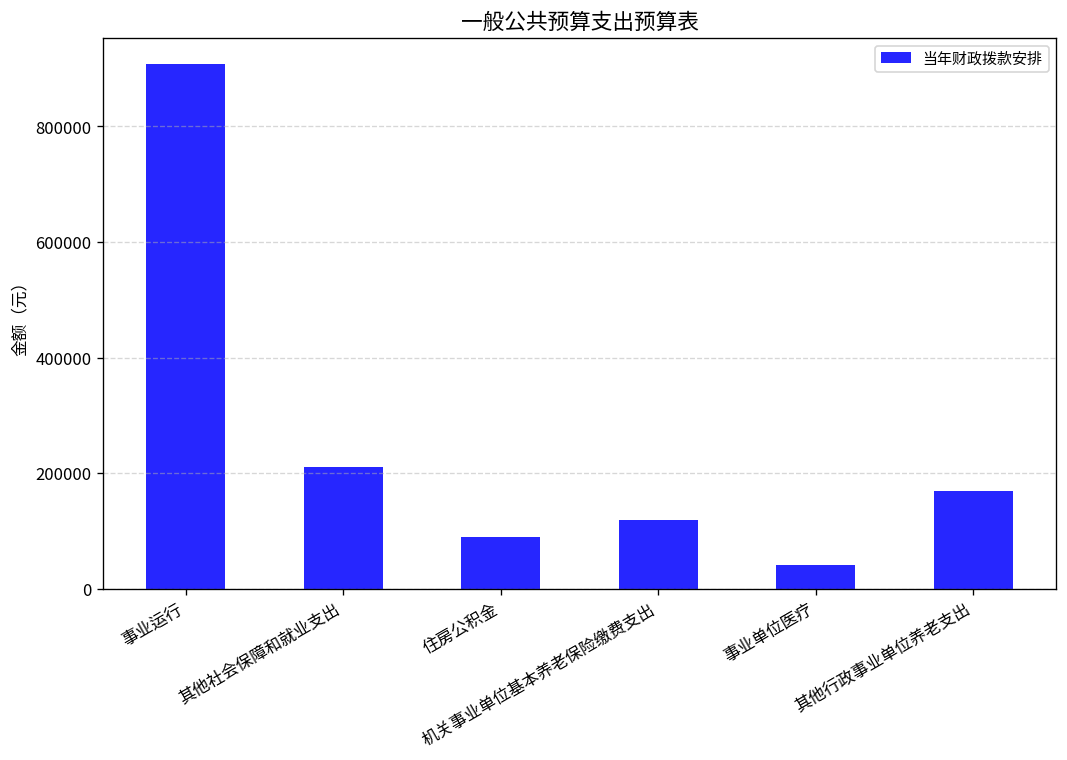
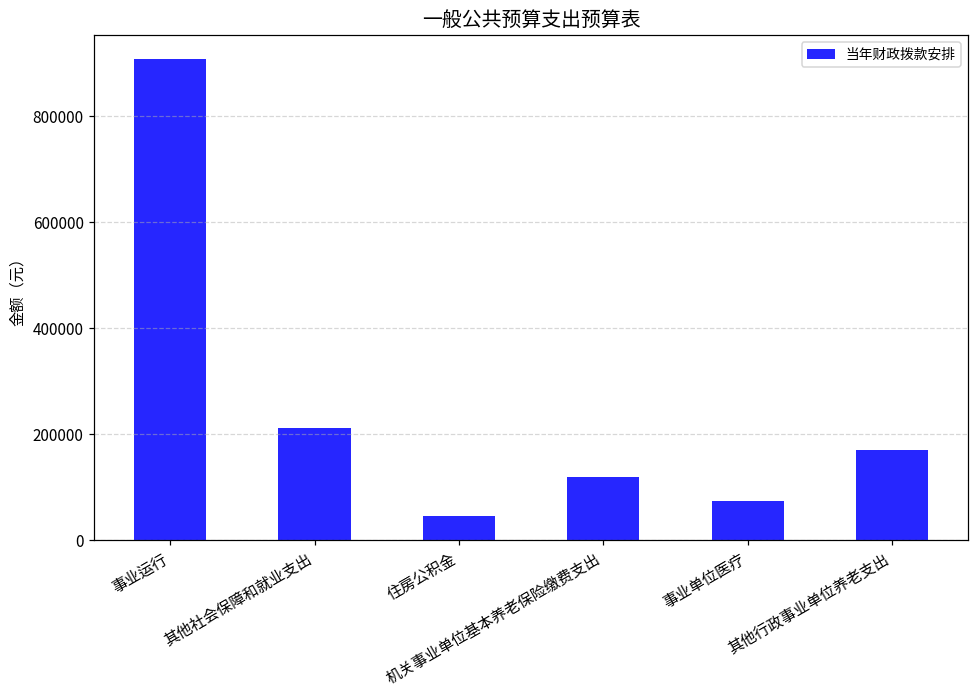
住房公积金: 90000 -> 40000
事业单位医疗: 40000 -> 70000
